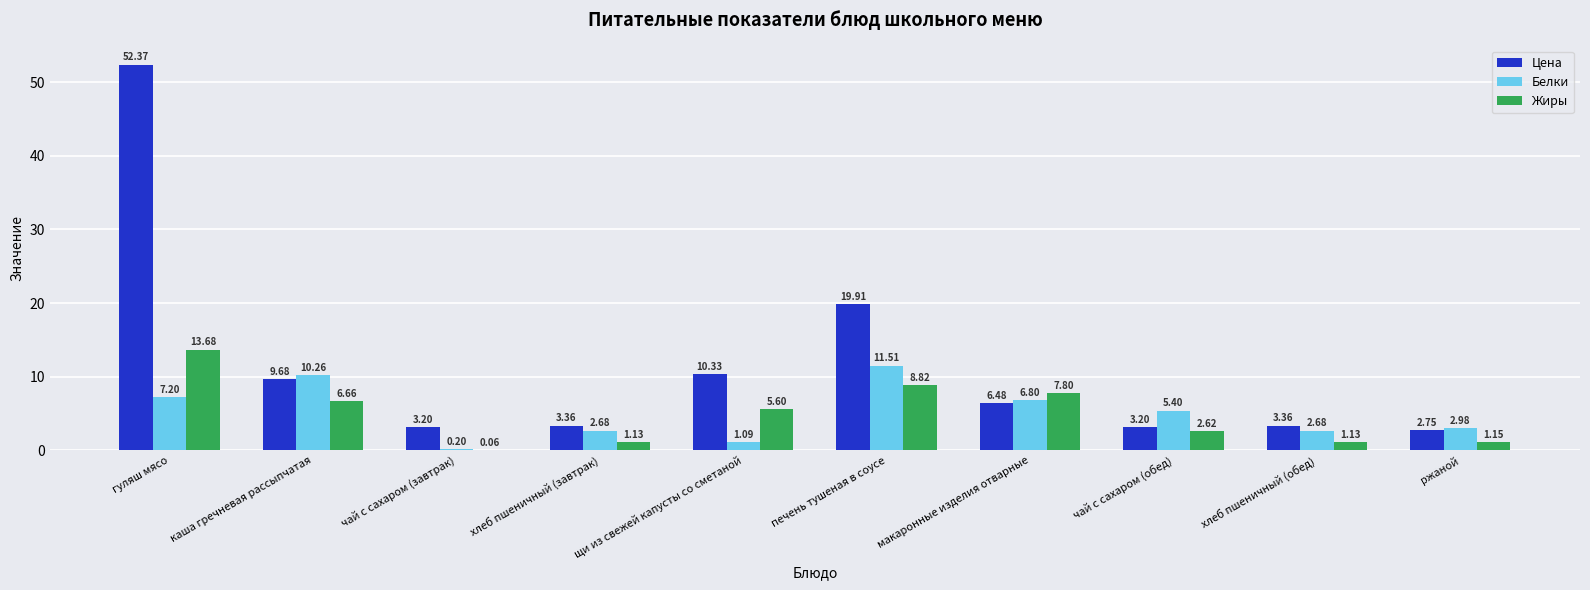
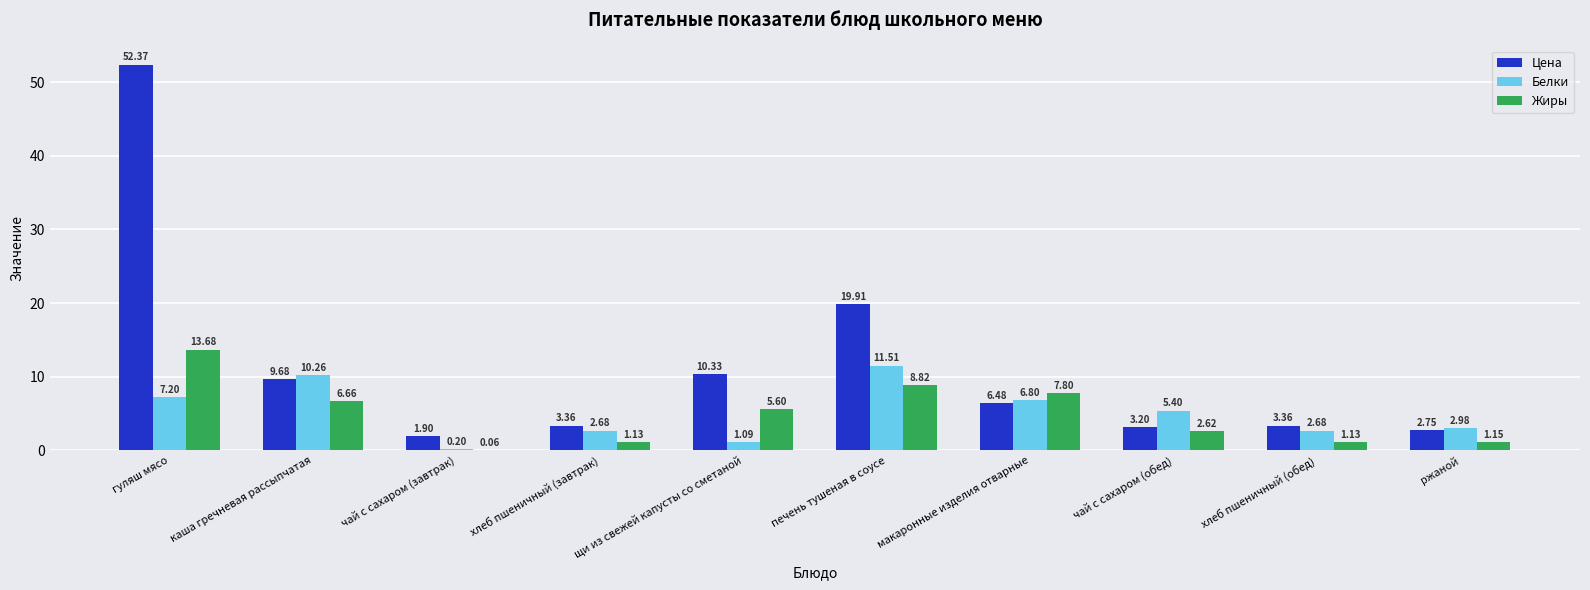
Цена, чай с сахаром (завтрак): 3.20 -> 1.90
